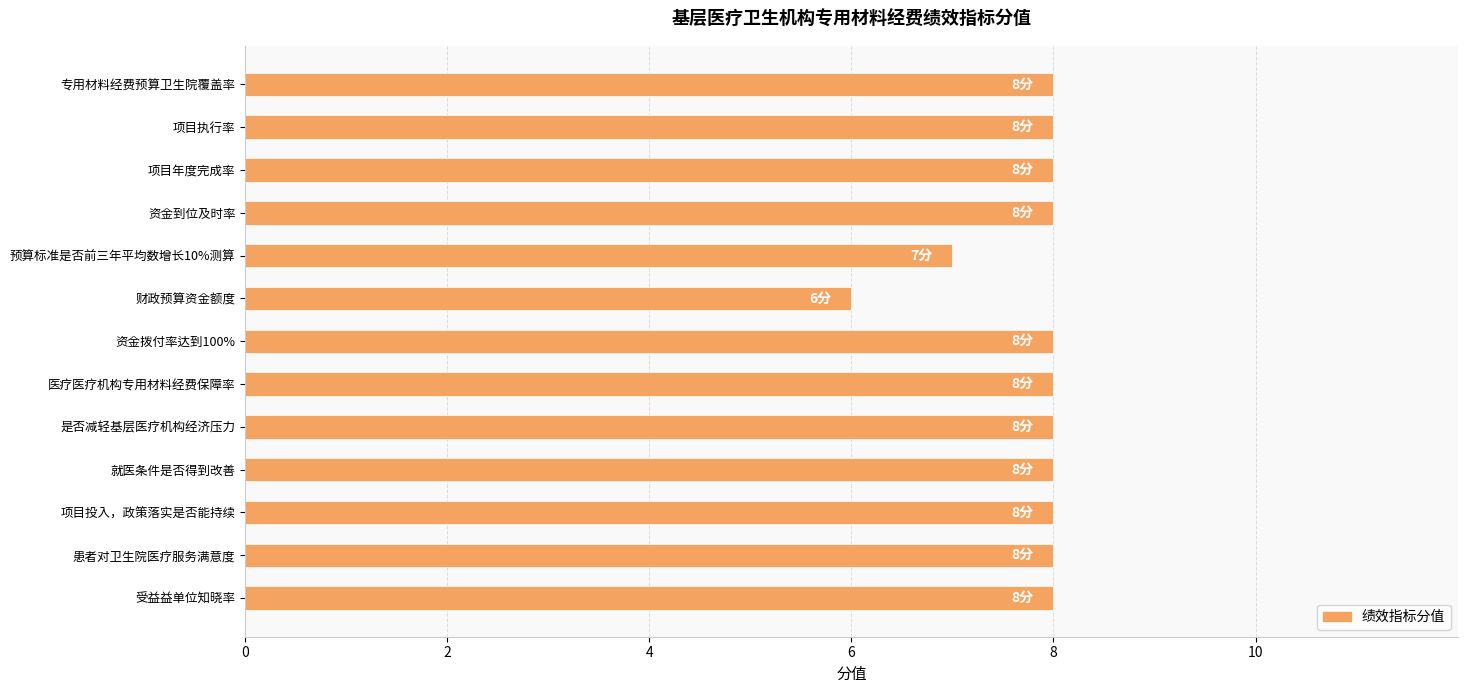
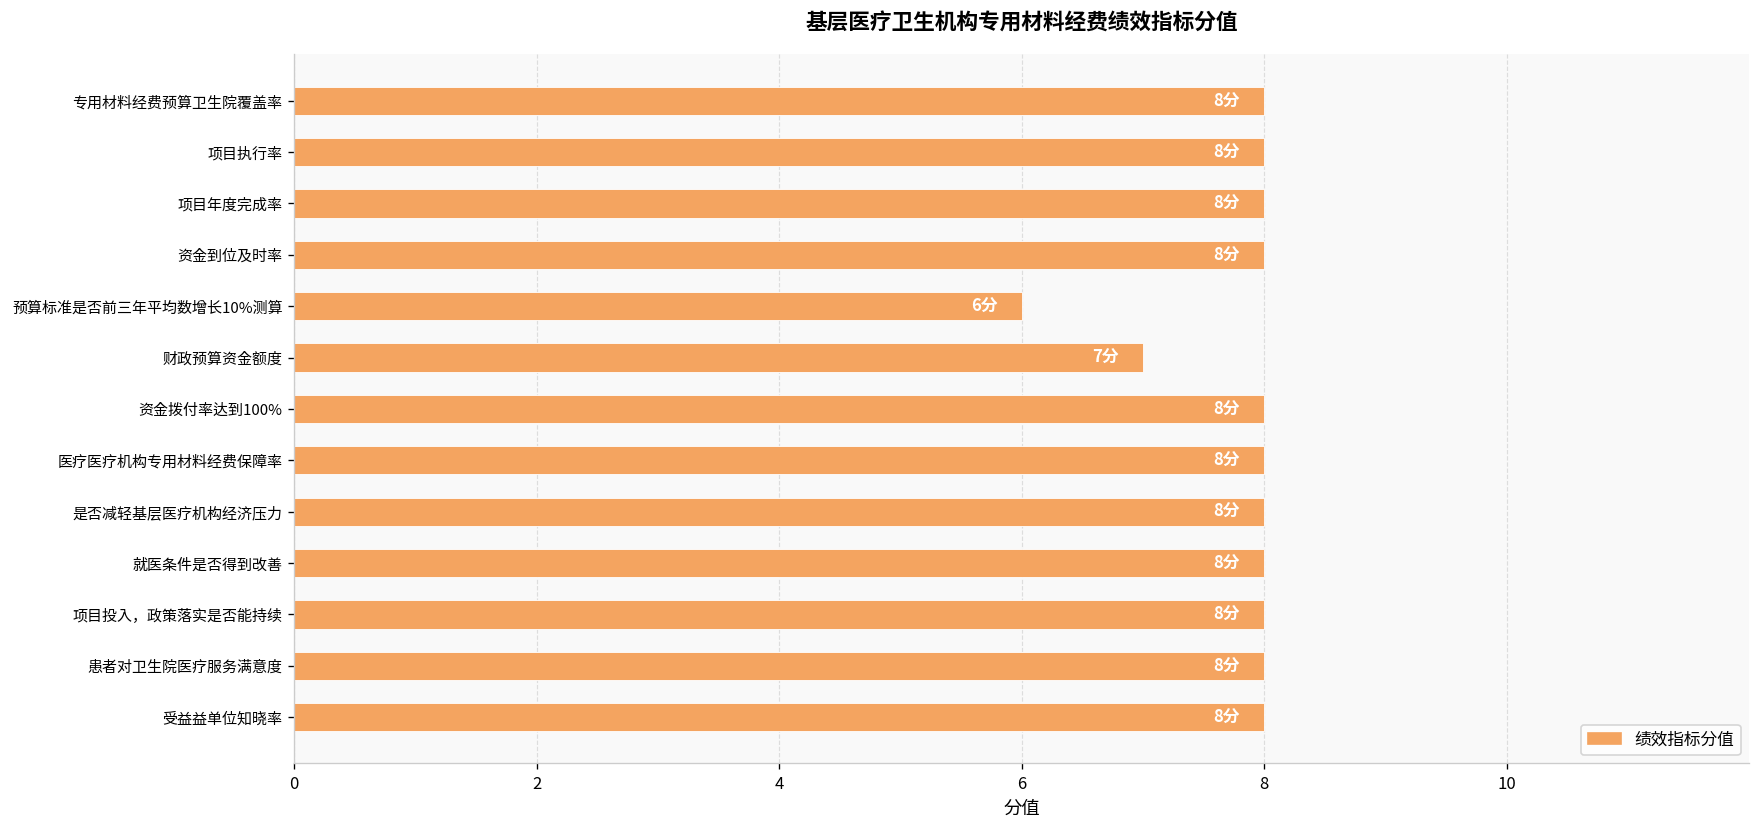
预算标准是否前三年平均数增长10%测算: 7分 -> 6分
财政预算资金额度: 6分 -> 7分
